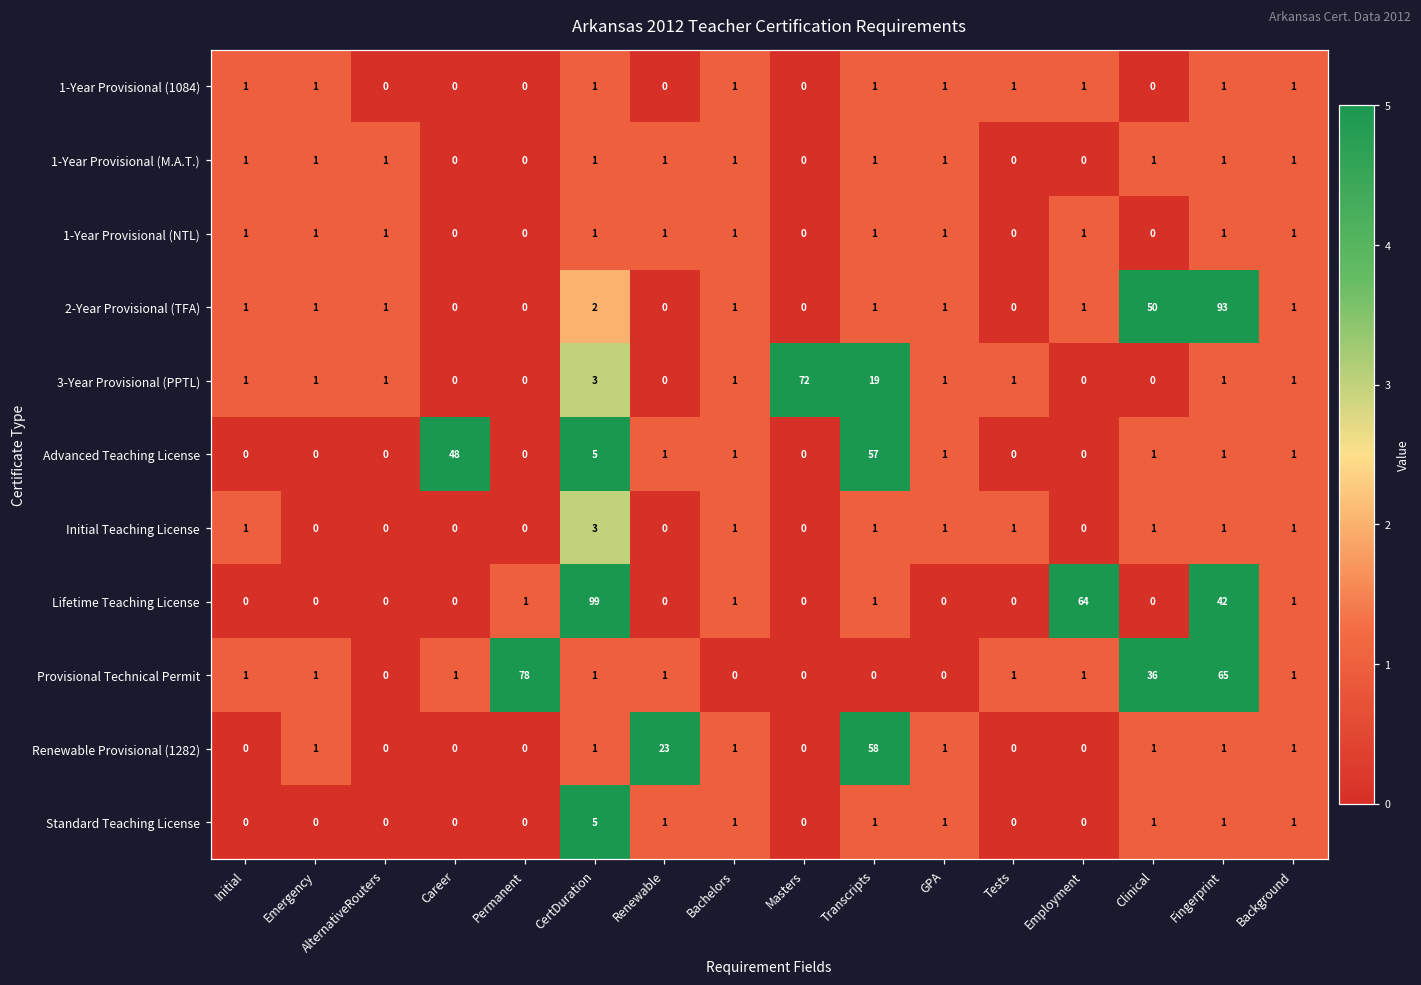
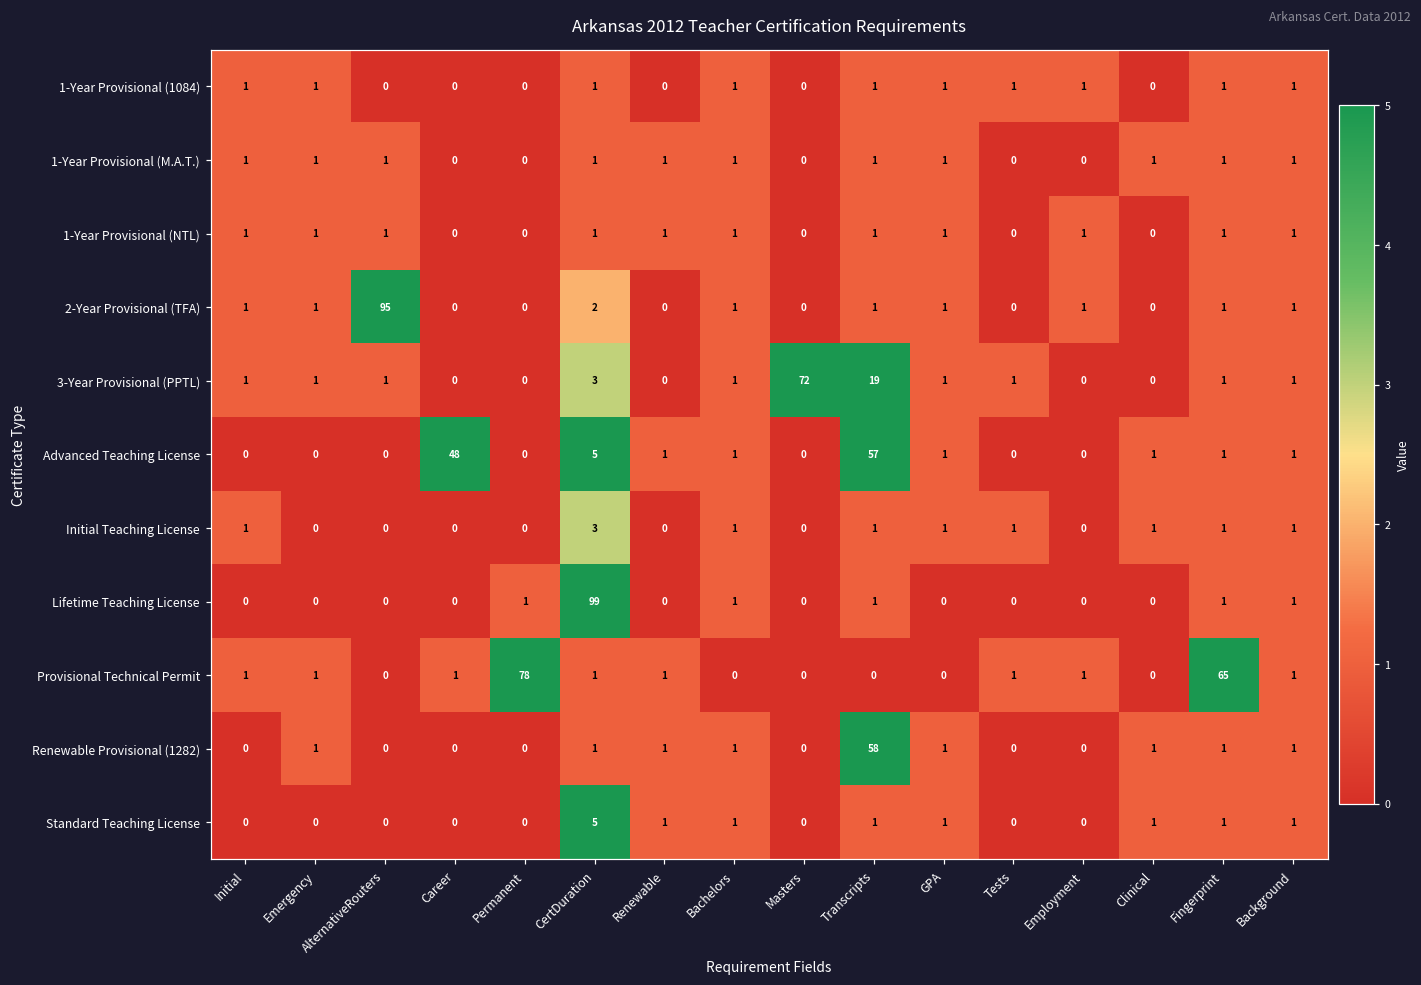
2-Year Provisional (TFA), AlternativeRouters: 1 -> 95
2-Year Provisional (TFA), Clinical: 50 -> 0
2-Year Provisional (TFA), Fingerprint: 93 -> 1
Lifetime Teaching License, Employment: 64 -> 0
Lifetime Teaching License, Fingerprint: 42 -> 1
Provisional Technical Permit, Clinical: 36 -> 0
Renewable Provisional (1282), Renewable: 23 -> 1
